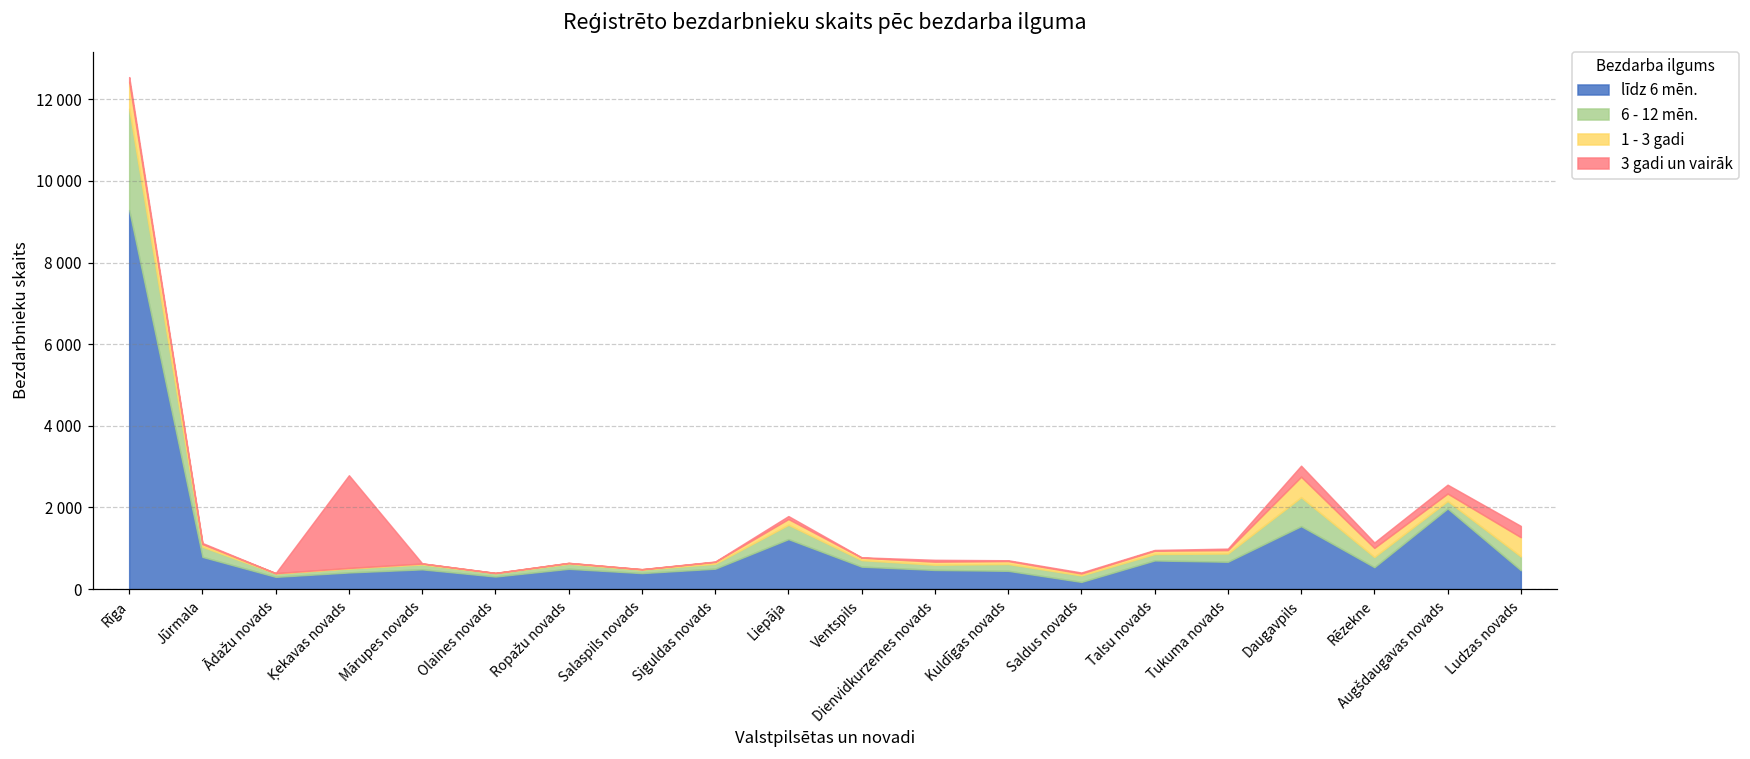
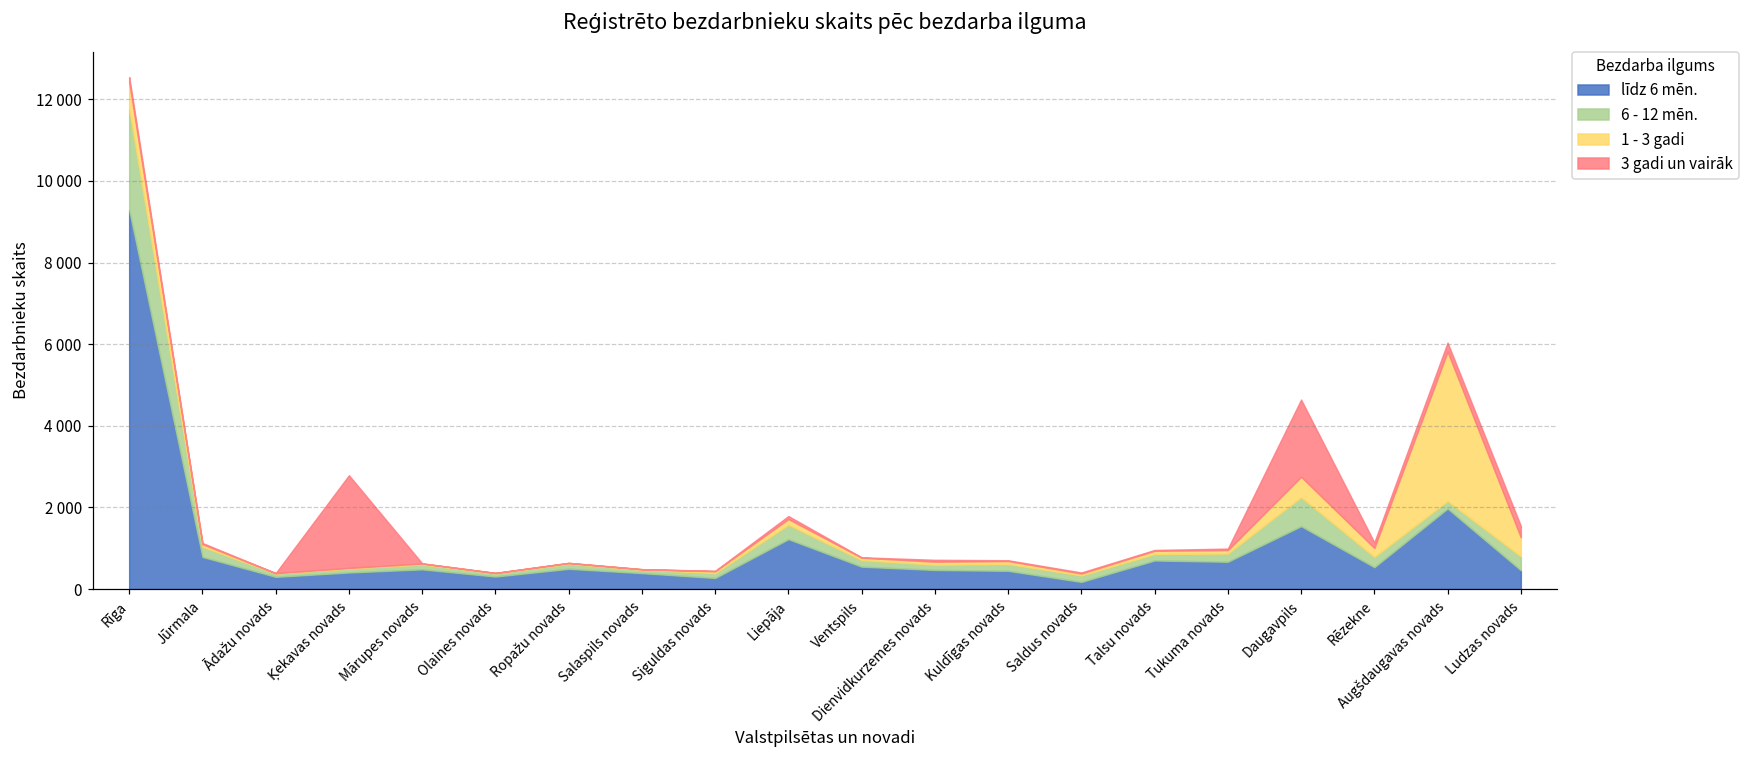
līdz 6 mēn., Siguldas novads: 500 -> 300
3 gadi un vairāk, Daugavpils: 300 -> 1900
1 - 3 gadi, Augšdaugavas novads: 200 -> 3700
